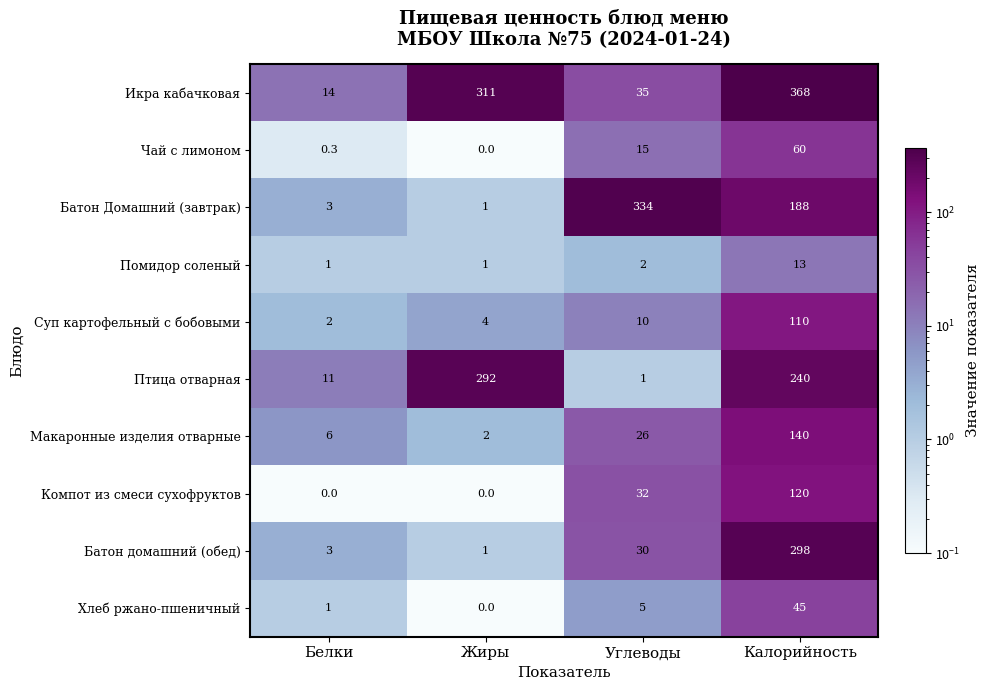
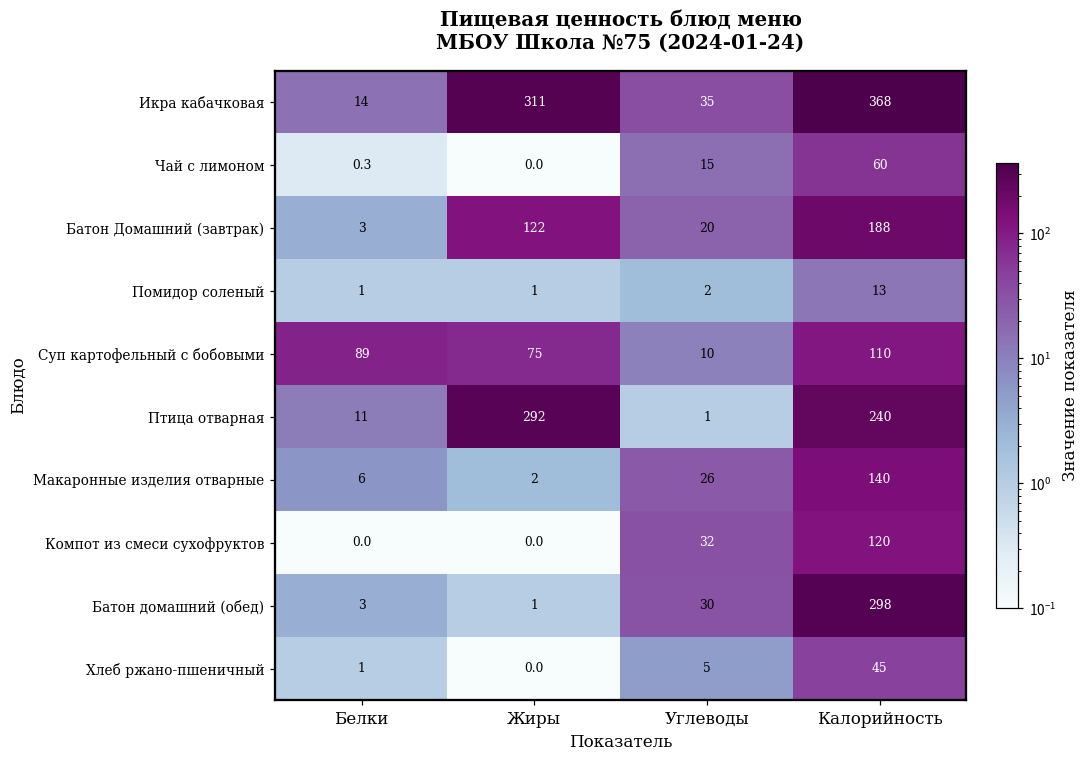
Батон Домашний (завтрак), Жиры: 1 -> 122
Батон Домашний (завтрак), Углеводы: 334 -> 20
Суп картофельный с бобовыми, Белки: 2 -> 89
Суп картофельный с бобовыми, Жиры: 4 -> 75
